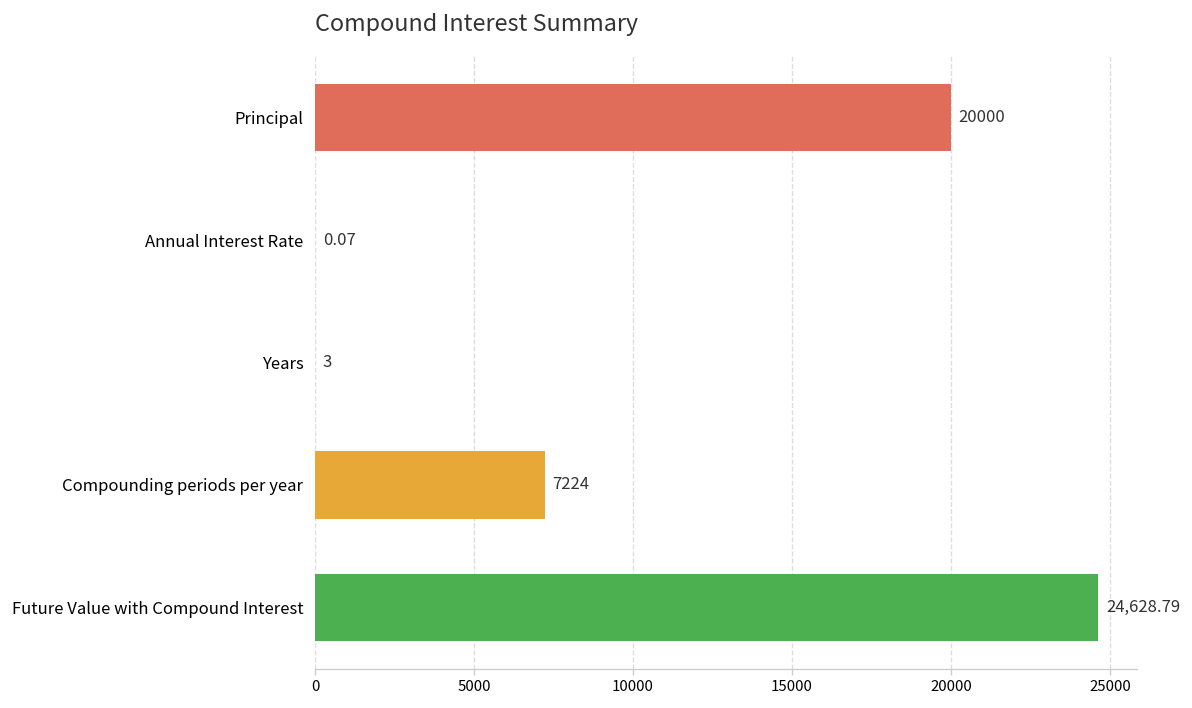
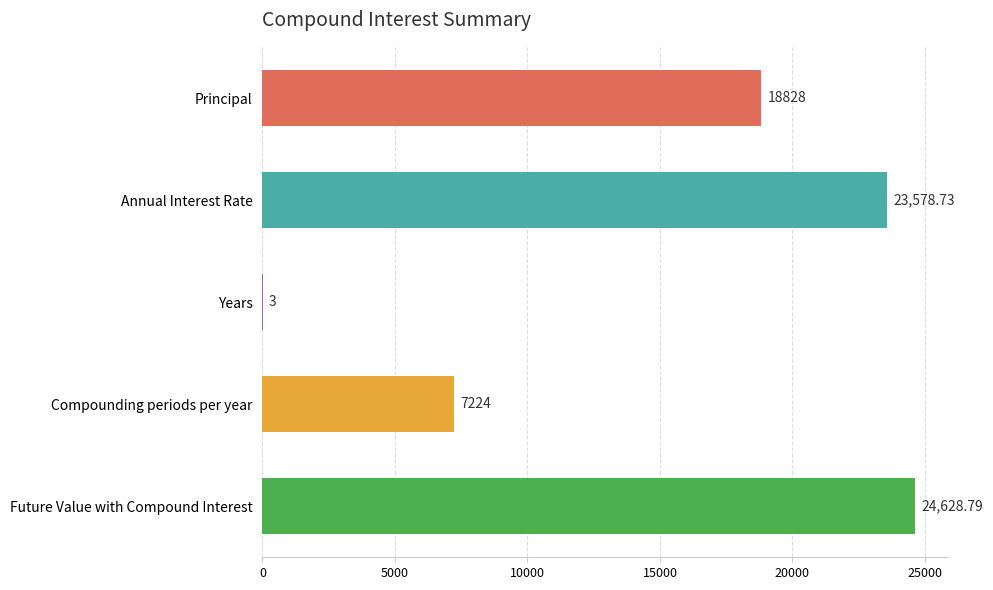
Principal: 20000 -> 18828
Annual Interest Rate: 0.07 -> 23,578.73
